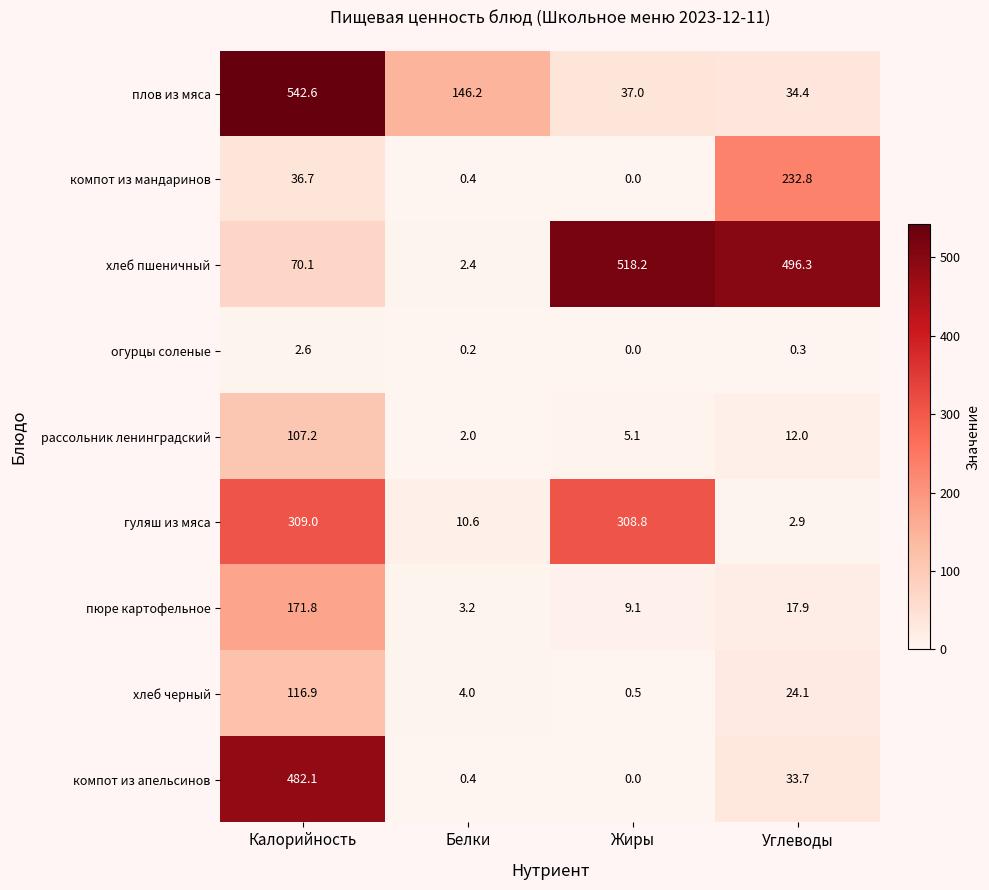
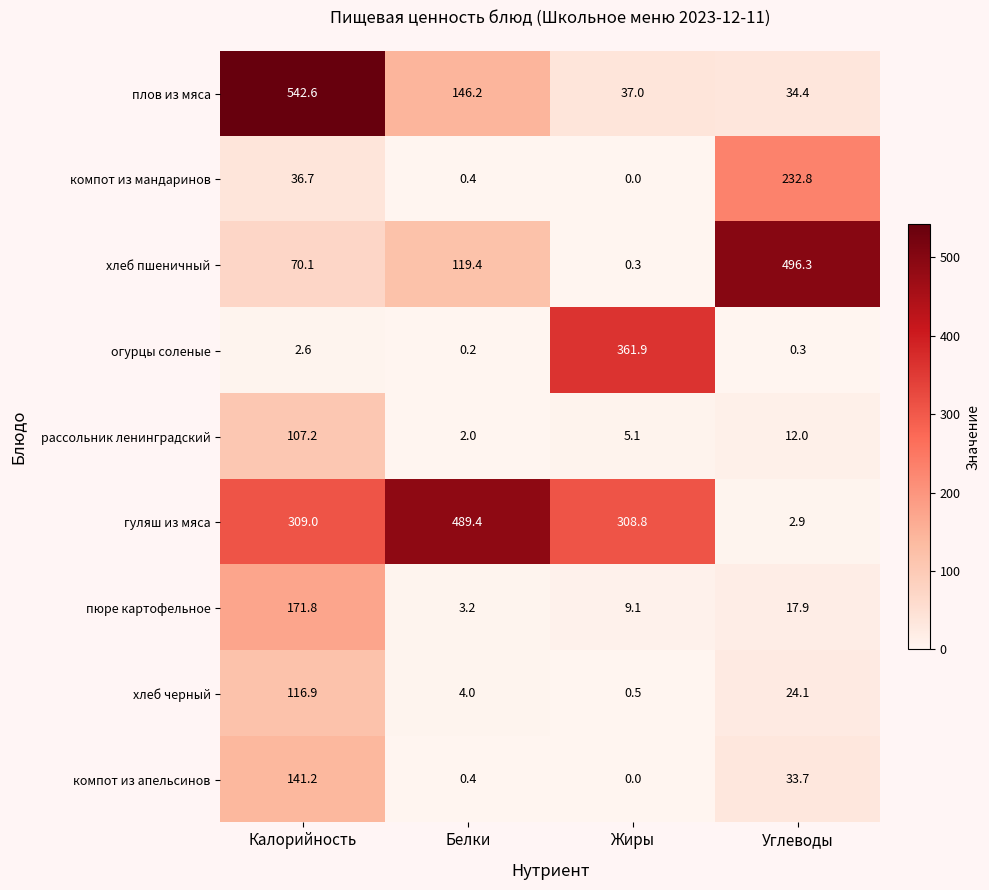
хлеб пшеничный, Белки: 2.4 -> 119.4
хлеб пшеничный, Жиры: 518.2 -> 0.3
огурцы соленые, Жиры: 0.0 -> 361.9
гуляш из мяса, Белки: 10.6 -> 489.4
компот из апельсинов, Калорийность: 482.1 -> 141.2
